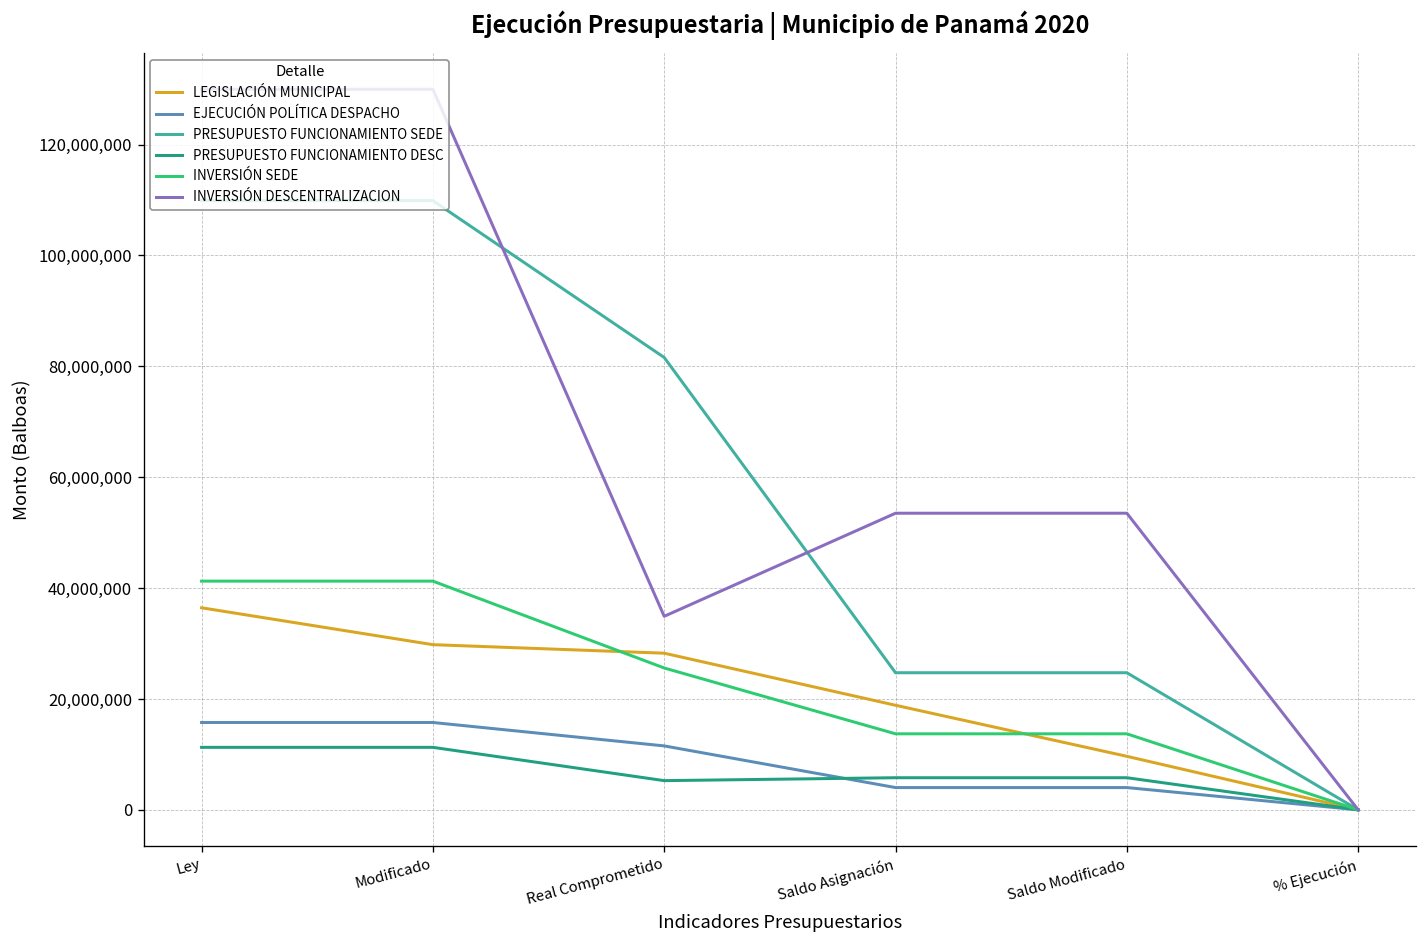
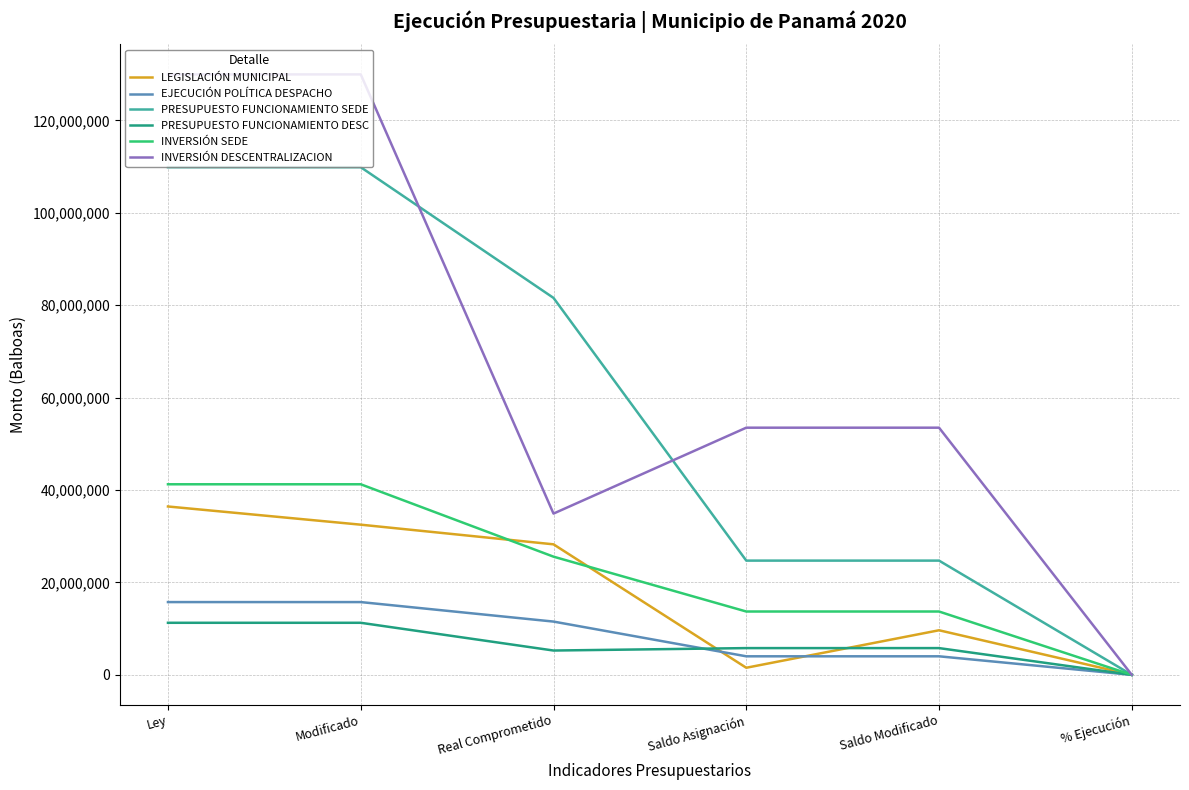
LEGISLACIÓN MUNICIPAL, Modificado: 30,000,000 -> 33,000,000
LEGISLACIÓN MUNICIPAL, Saldo Asignación: 19,000,000 -> 2,000,000
